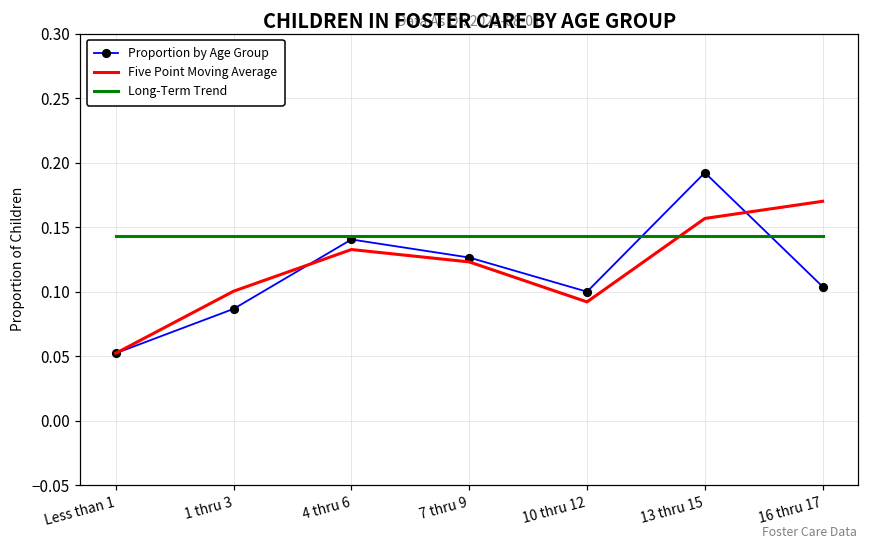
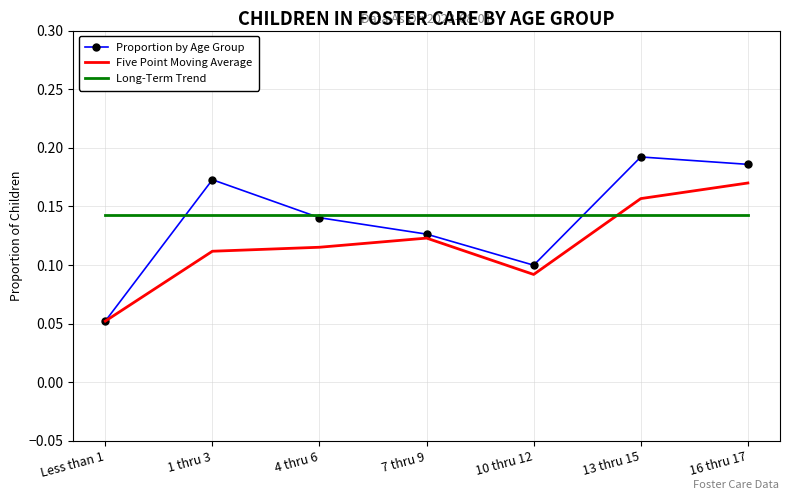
Proportion by Age Group, 1 thru 3: 0.087 -> 0.173
Five Point Moving Average, 1 thru 3: 0.100 -> 0.112
Five Point Moving Average, 4 thru 6: 0.133 -> 0.115
Proportion by Age Group, 16 thru 17: 0.104 -> 0.186
